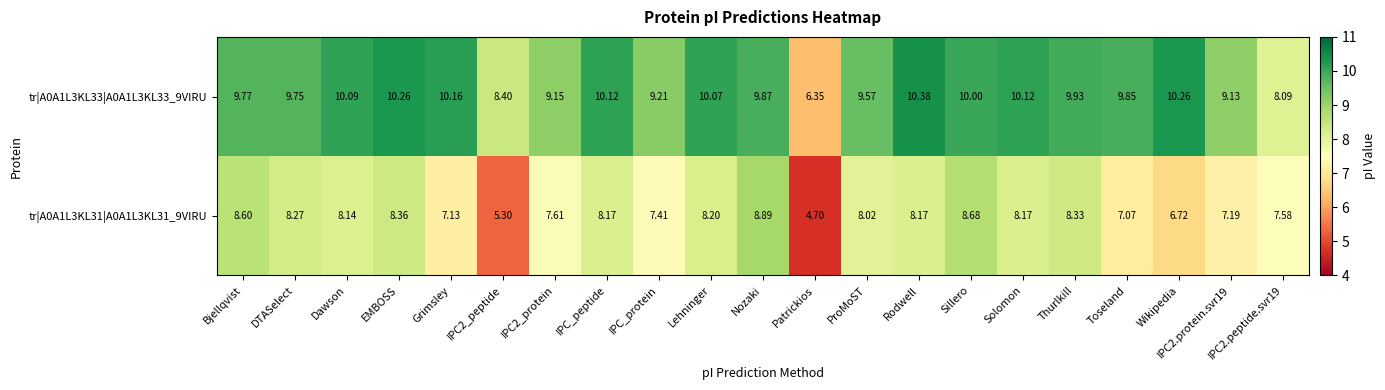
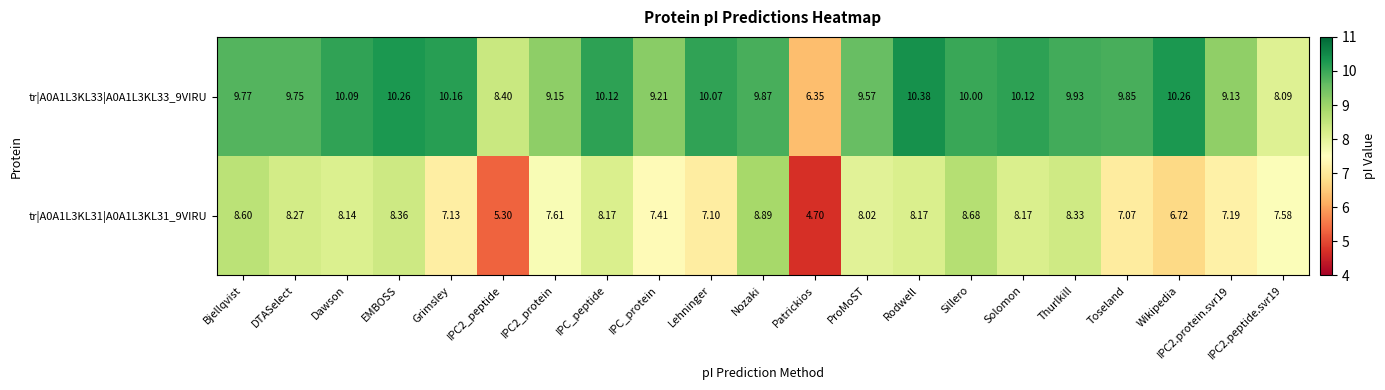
tr|A0A1L3KL31|A0A1L3KL31_9VIRU, Lehninger: 8.20 -> 7.10
